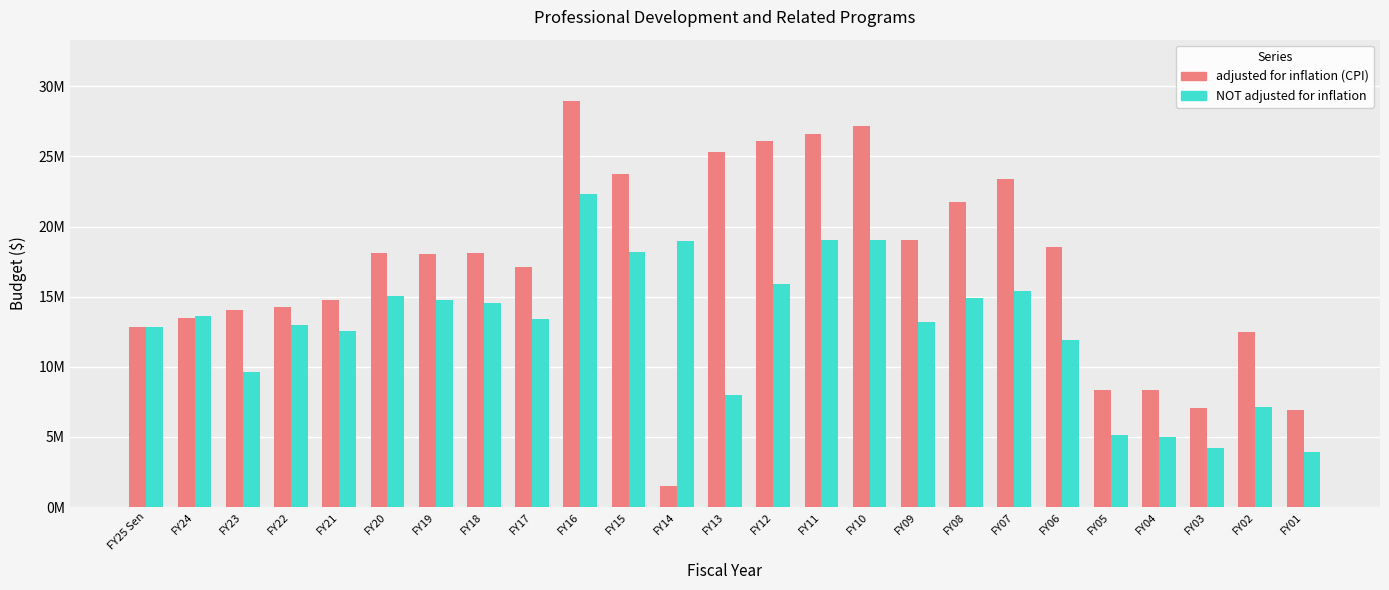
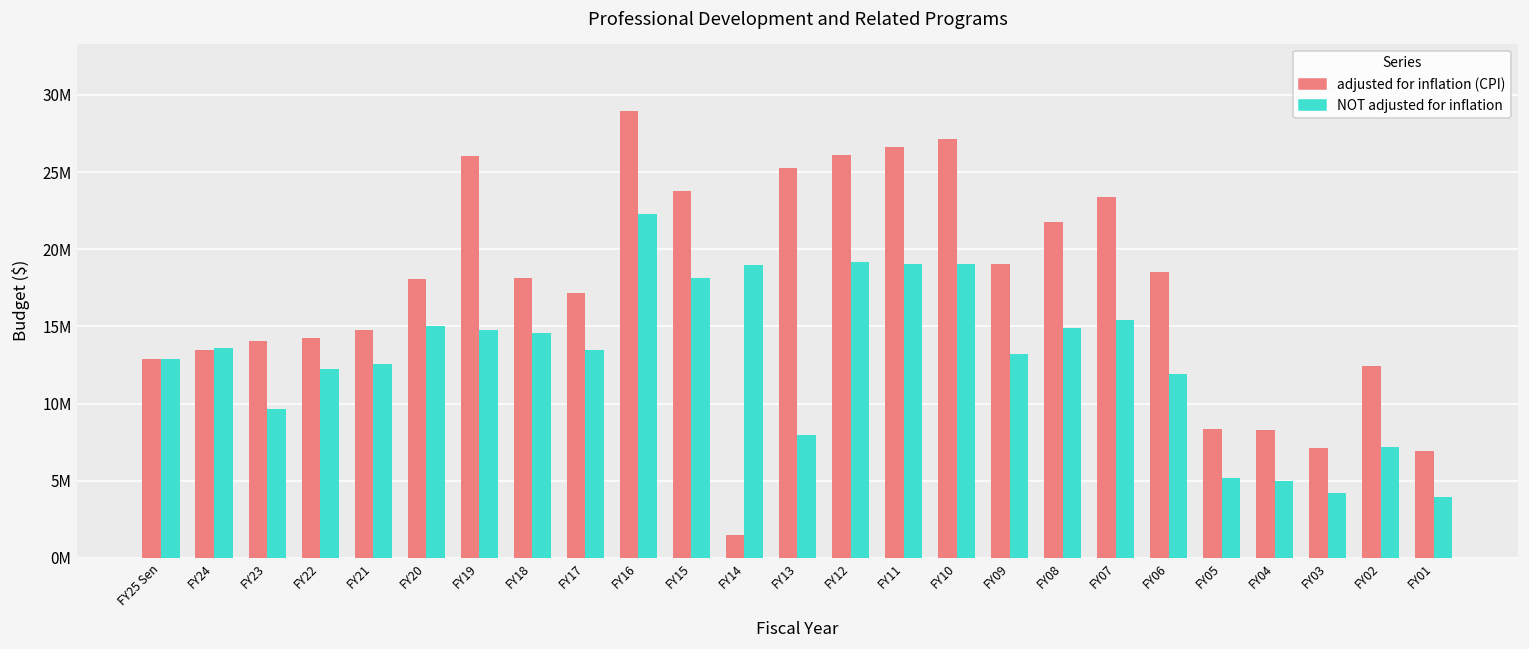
NOT adjusted for inflation, FY22: 13000000 -> 12200000
adjusted for inflation (CPI), FY19: 18000000 -> 26100000
NOT adjusted for inflation, FY12: 15900000 -> 19200000
